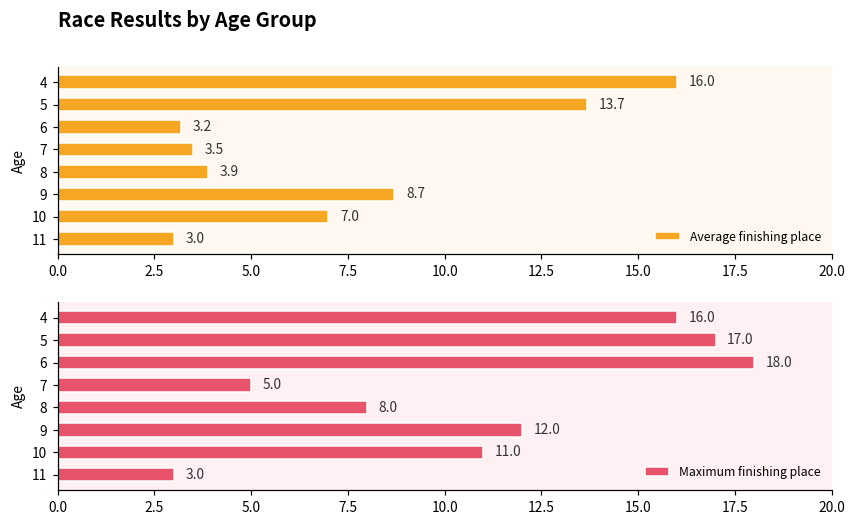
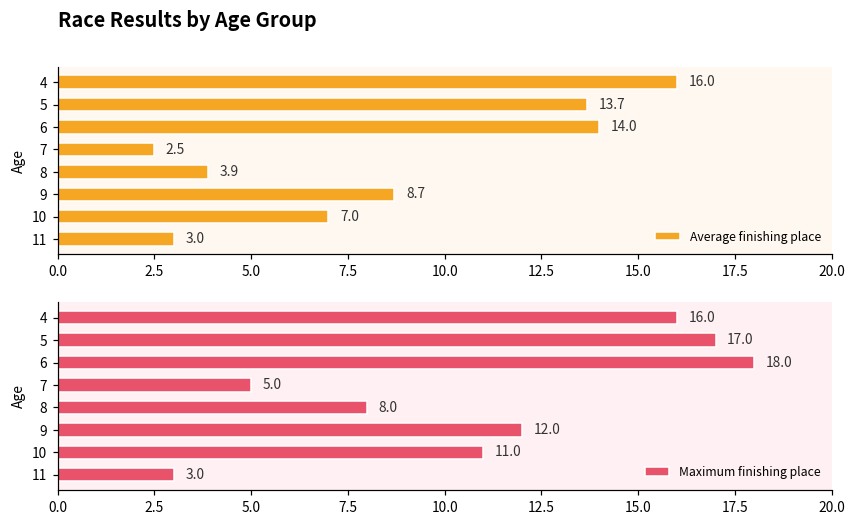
Race Results by Age Group, 6: 3.2 -> 14.0
Race Results by Age Group, 7: 3.5 -> 2.5
